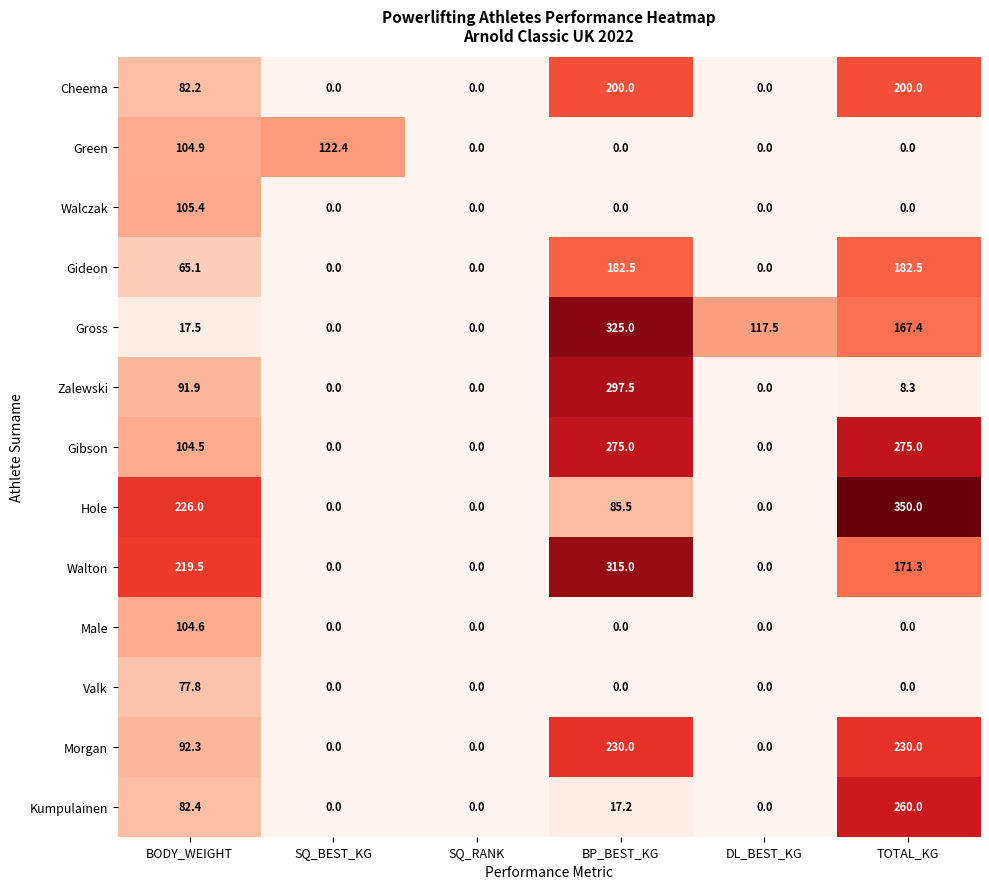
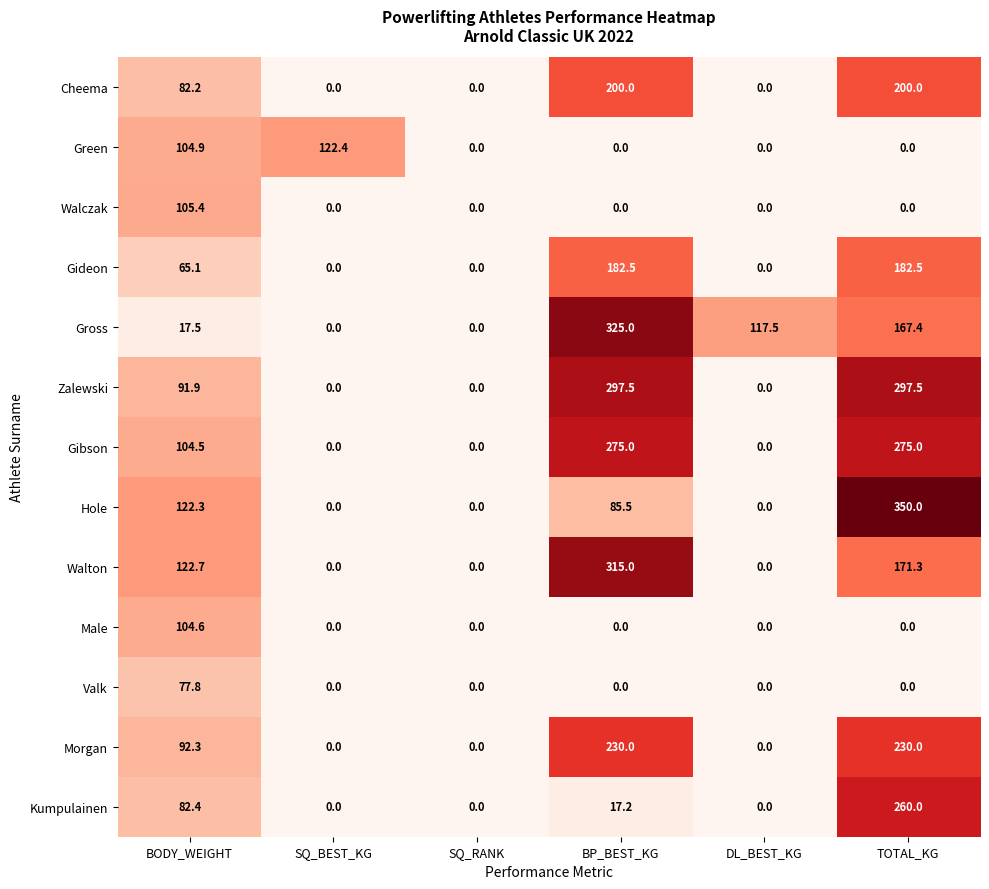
Zalewski, TOTAL_KG: 8.3 -> 297.5
Hole, BODY_WEIGHT: 226.0 -> 122.3
Walton, BODY_WEIGHT: 219.5 -> 122.7
